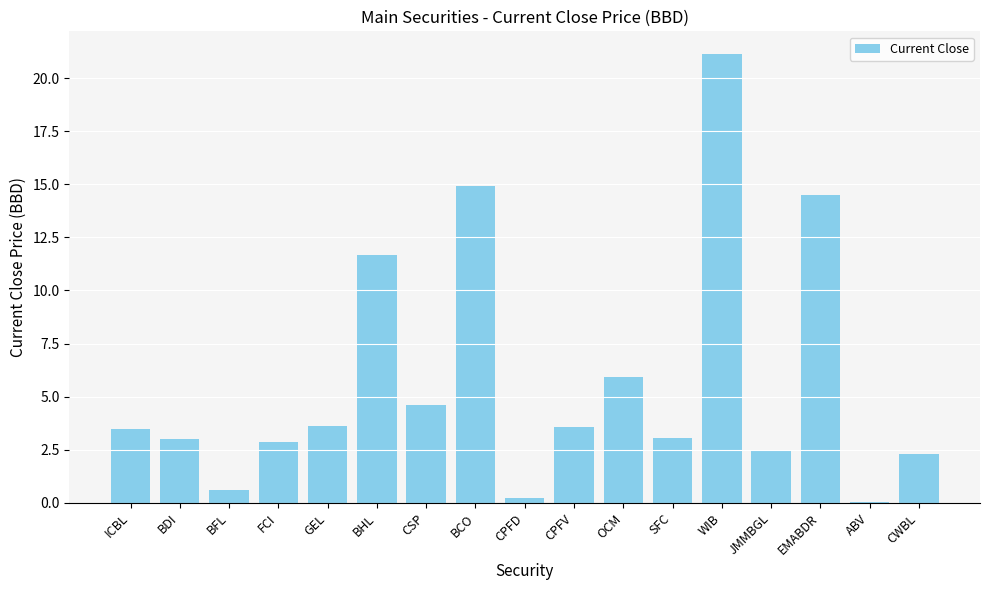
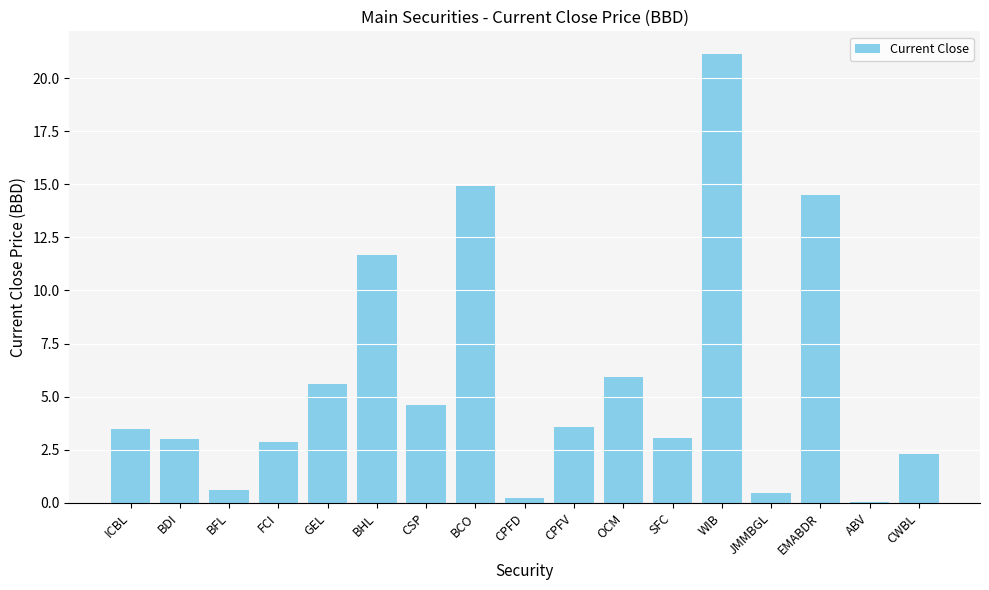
GEL: 3.6 -> 5.6
JMMBGL: 2.5 -> 0.5
